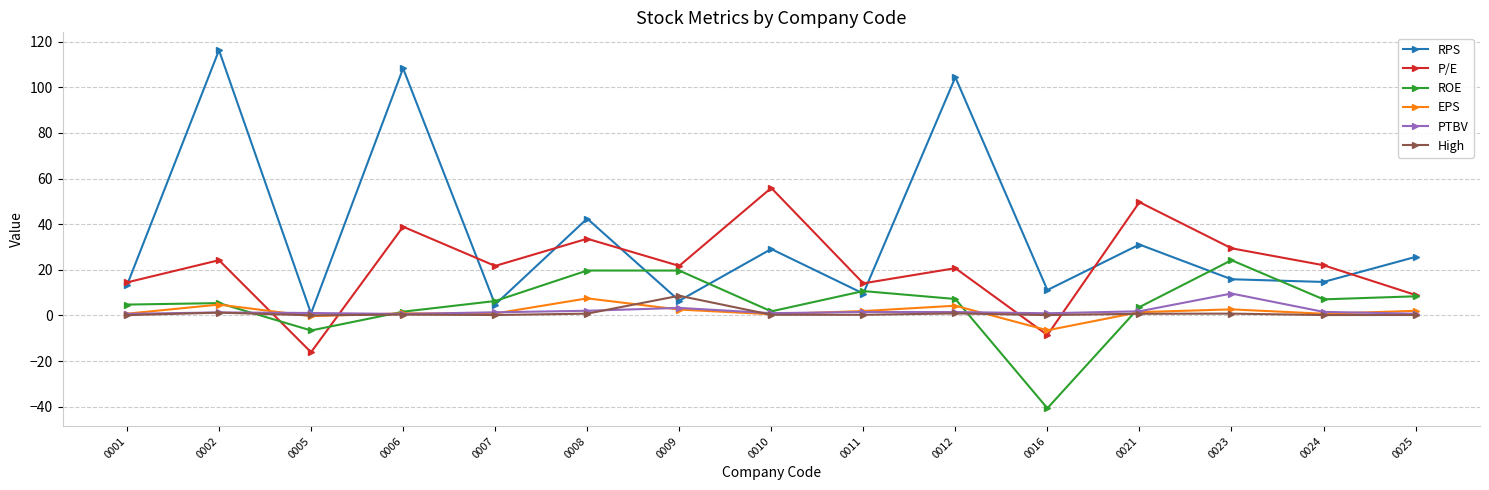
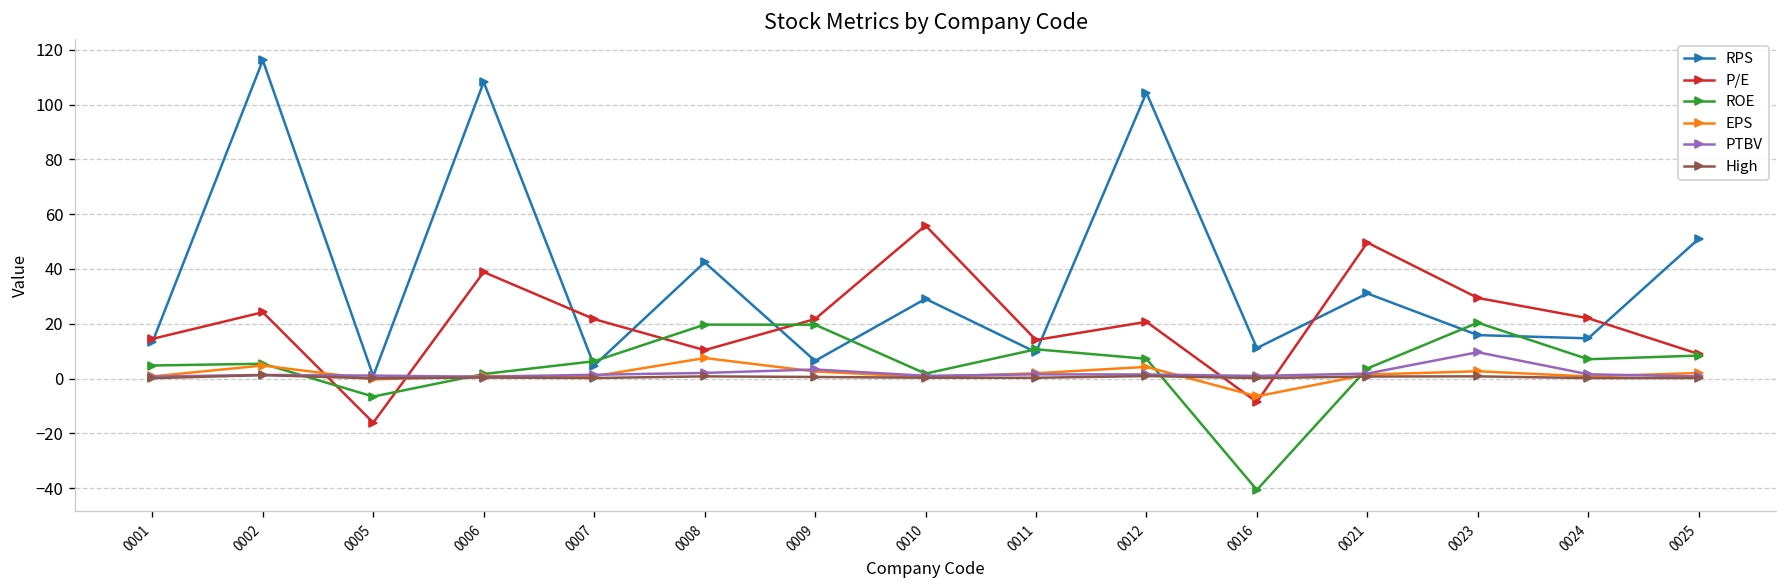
P/E, 0008: 34 -> 10
High, 0009: 9 -> 1
ROE, 0023: 24 -> 20
RPS, 0025: 26 -> 51
